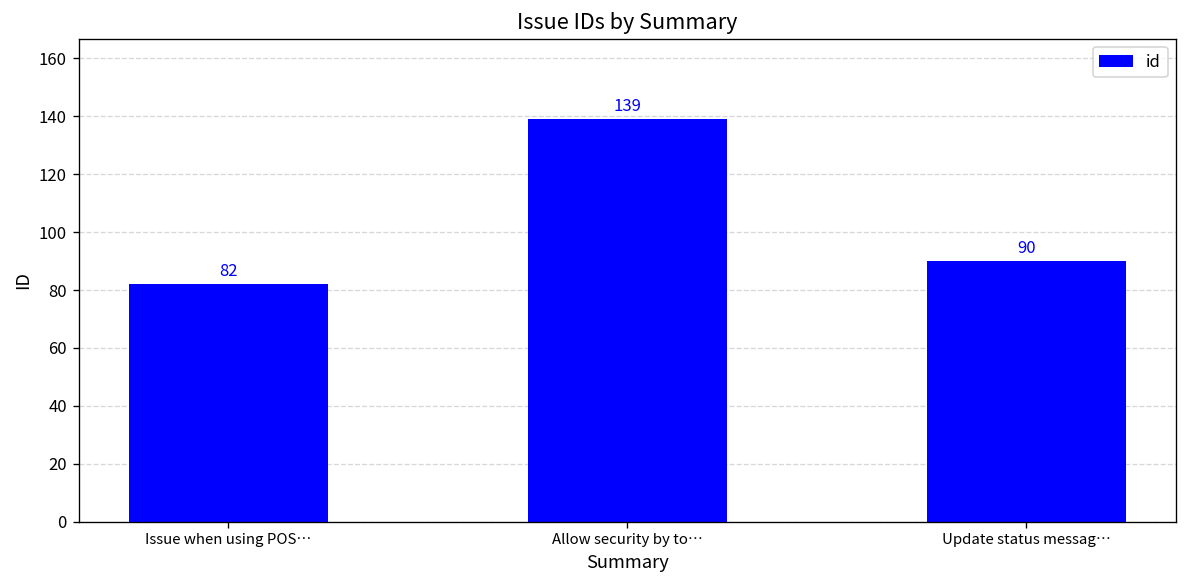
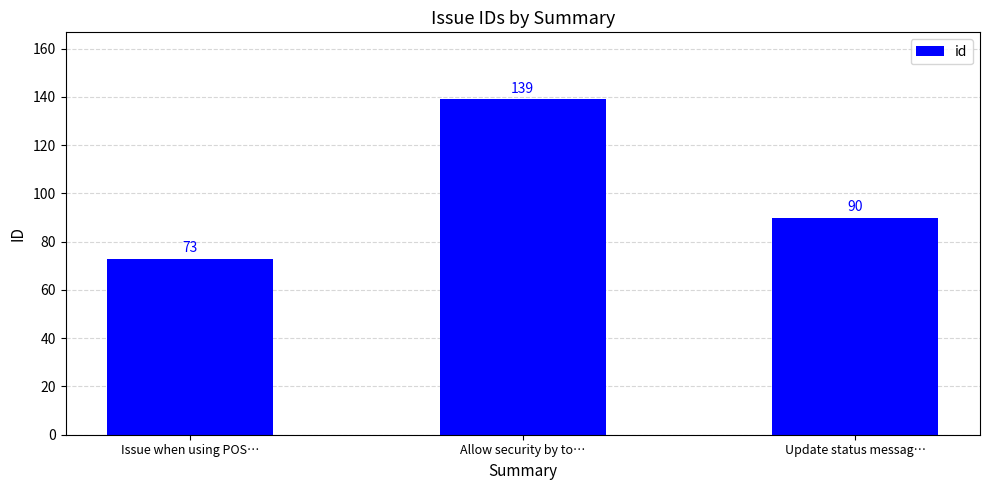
Issue when using POS…: 82 -> 73
